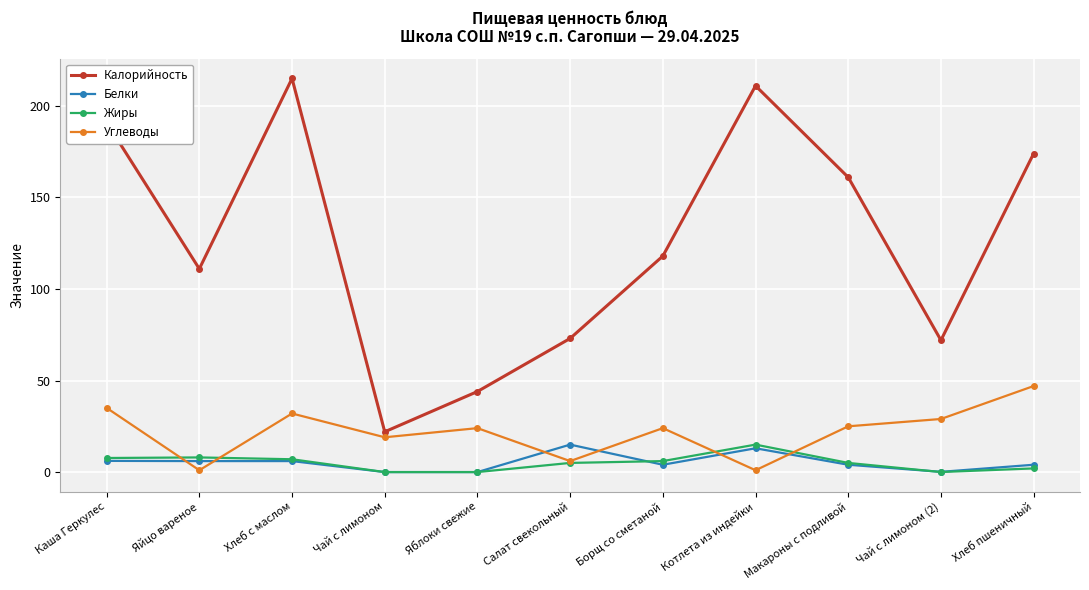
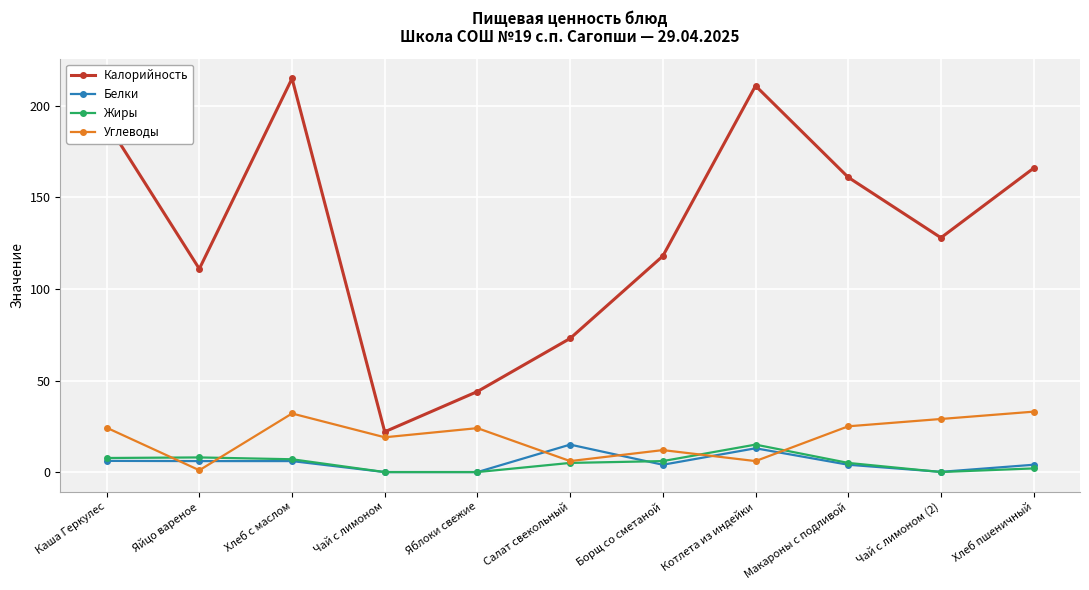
Углеводы, Каша Геркулес: 35 -> 24
Углеводы, Борщ со сметаной: 24 -> 12
Углеводы, Котлета из индейки: 1 -> 6
Калорийность, Чай с лимоном (2): 72 -> 128
Калорийность, Хлеб пшеничный: 174 -> 166
Углеводы, Хлеб пшеничный: 47 -> 33
